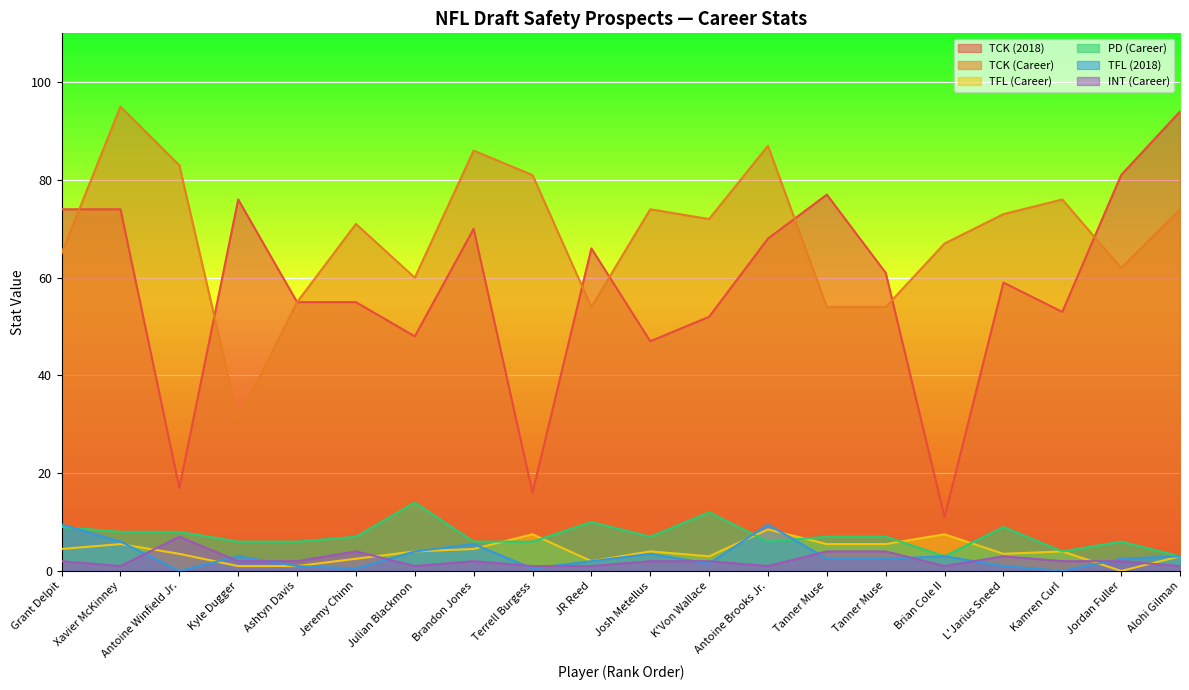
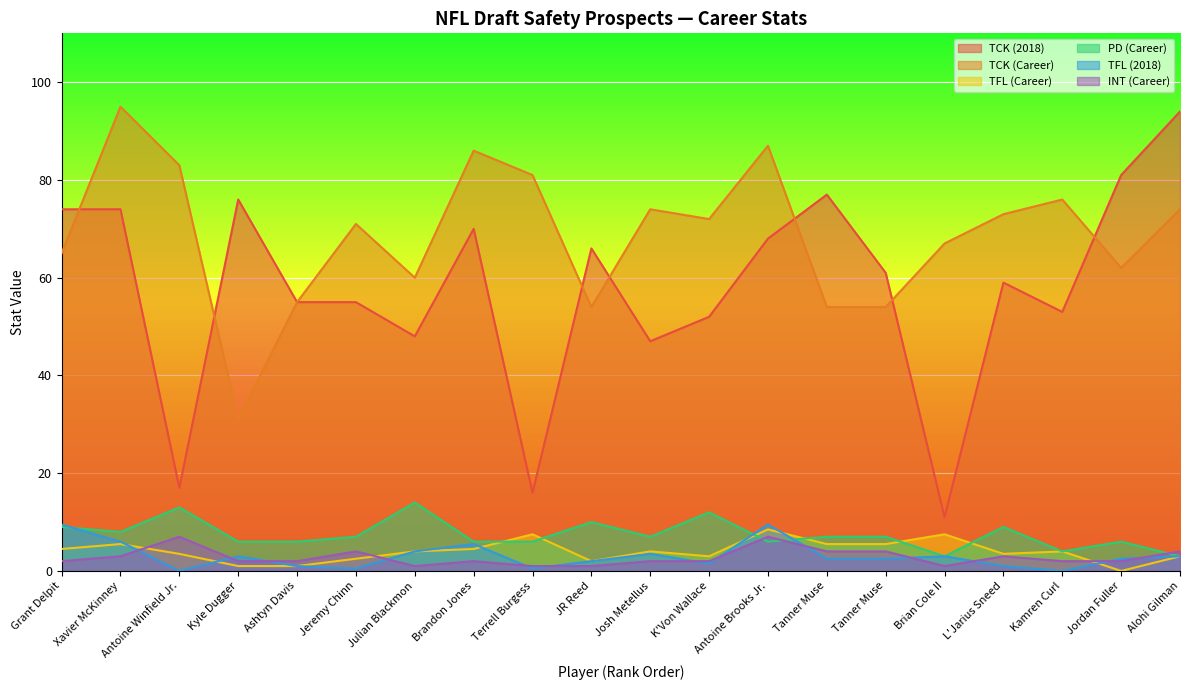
INT (Career), Xavier McKinney: 1 -> 3
PD (Career), Antoine Winfield Jr.: 8 -> 13
INT (Career), Antoine Brooks Jr.: 1 -> 7
INT (Career), Alohi Gilman: 1 -> 4
